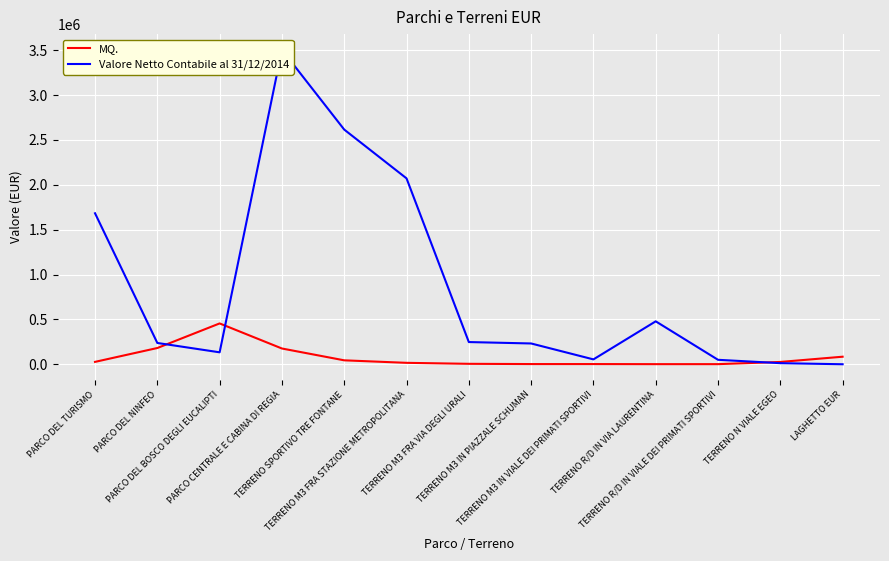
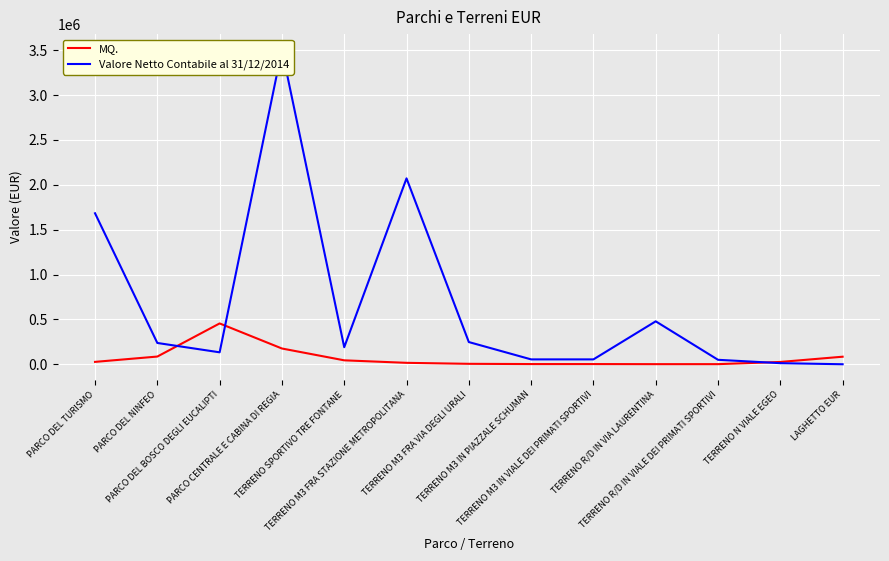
MQ., PARCO DEL NINFEO: 200000 -> 100000
Valore Netto Contabile al 31/12/2014, TERRENO SPORTIVO TRE FONTANE: 2600000 -> 200000
Valore Netto Contabile al 31/12/2014, TERRENO M3 IN PIAZZALE SCHUMAN: 200000 -> 100000
